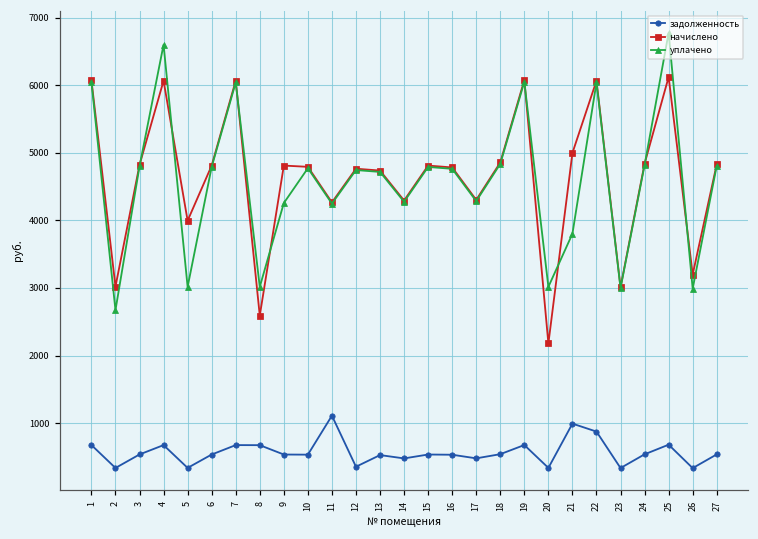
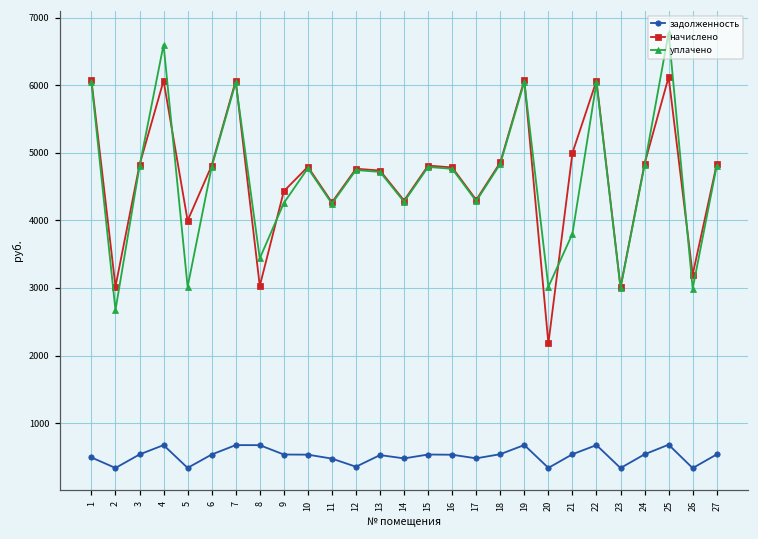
задолженность, 1: 700 -> 500
начислено, 8: 2600 -> 3000
уплачено, 8: 3000 -> 3400
начислено, 9: 4800 -> 4400
задолженность, 11: 1100 -> 500
задолженность, 21: 1000 -> 500
задолженность, 22: 900 -> 700
